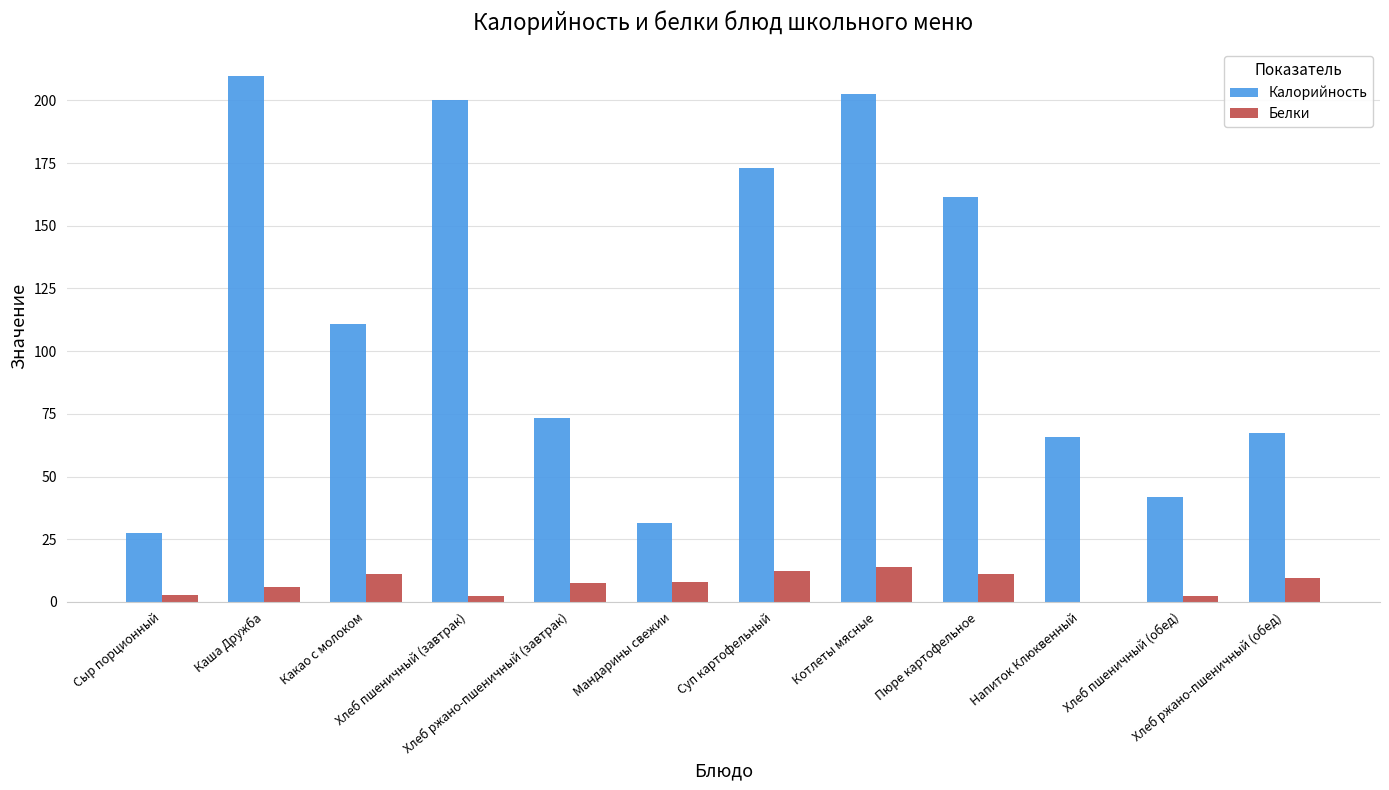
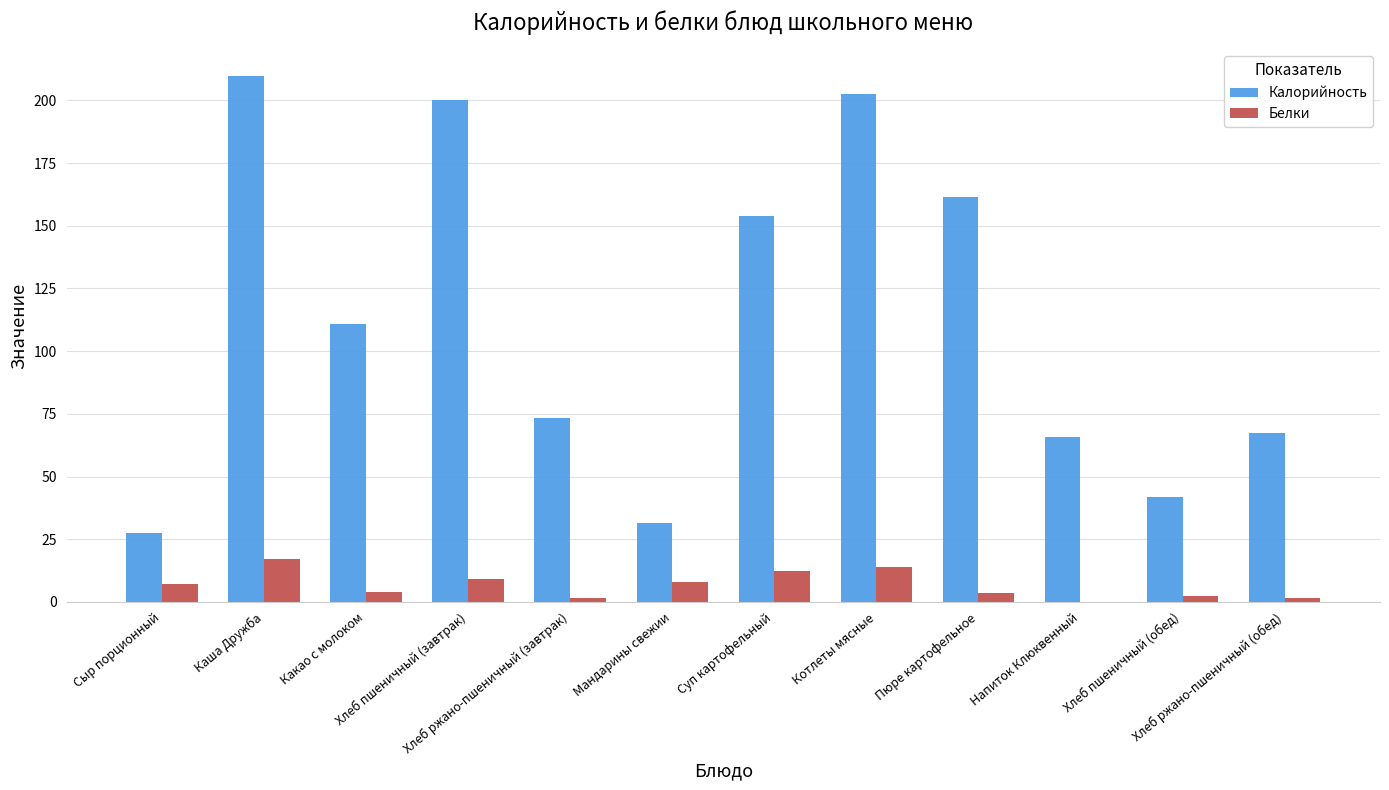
Белки, Сыр порционный: 3 -> 7
Белки, Каша Дружба: 6 -> 17
Белки, Какао с молоком: 11 -> 4
Белки, Хлеб пшеничный (завтрак): 2 -> 9
Белки, Хлеб ржано-пшеничный (завтрак): 8 -> 1
Калорийность, Суп картофельный: 173 -> 154
Белки, Пюре картофельное: 11 -> 3
Белки, Хлеб ржано-пшеничный (обед): 9 -> 1
